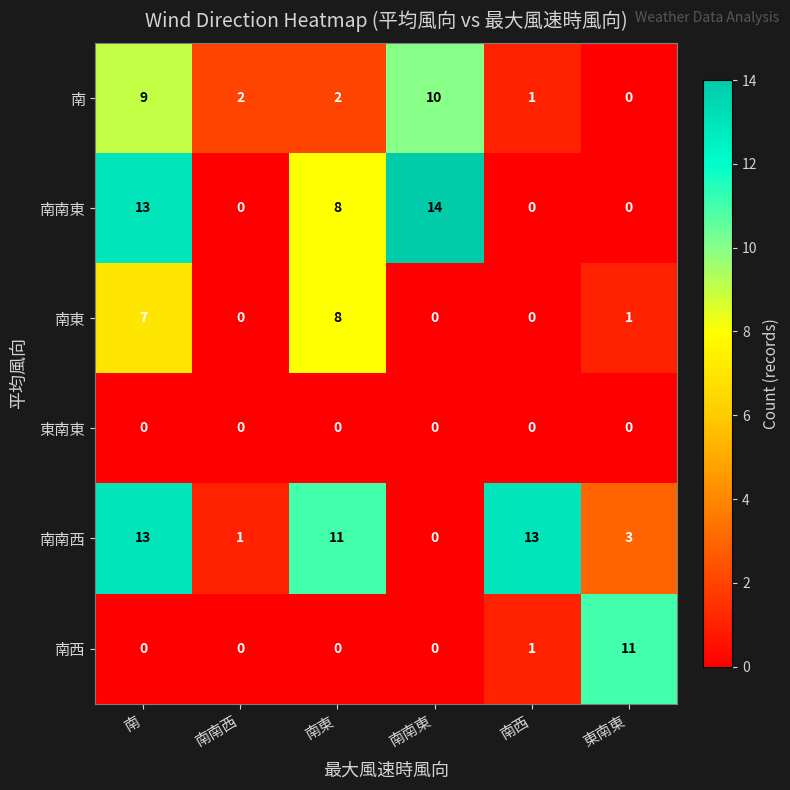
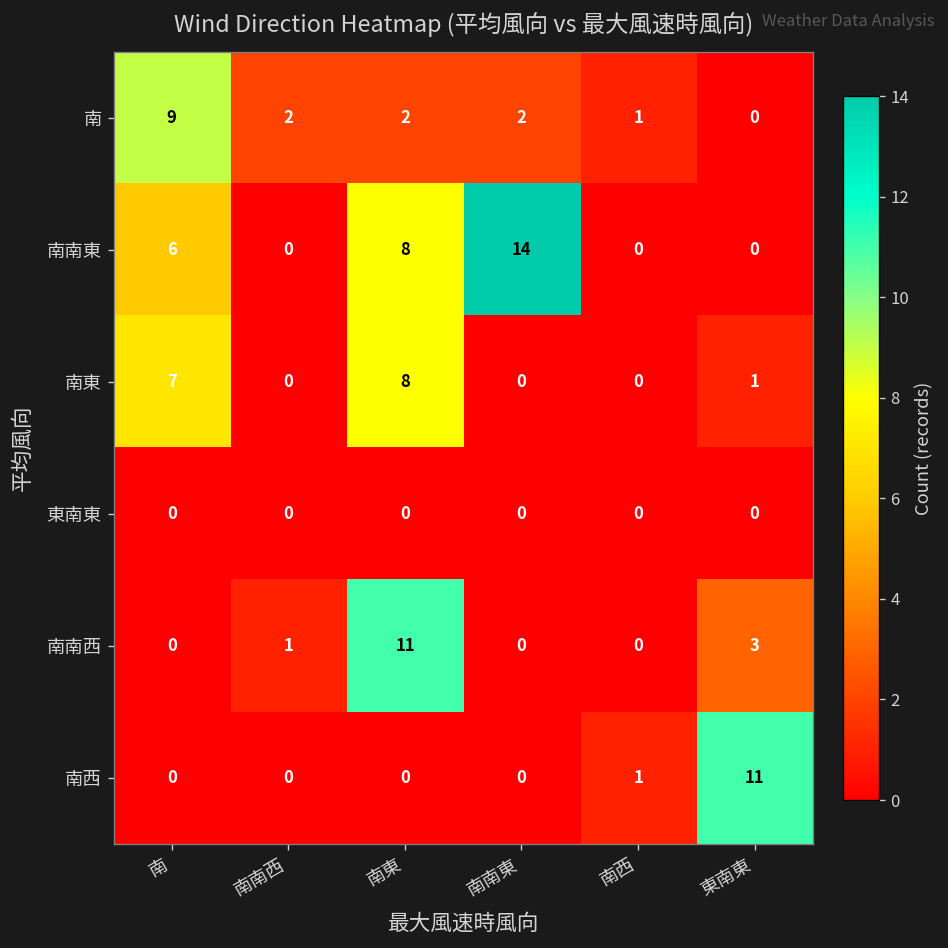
南, 南南東: 10 -> 2
南南東, 南: 13 -> 6
南南西, 南: 13 -> 0
南南西, 南西: 13 -> 0
